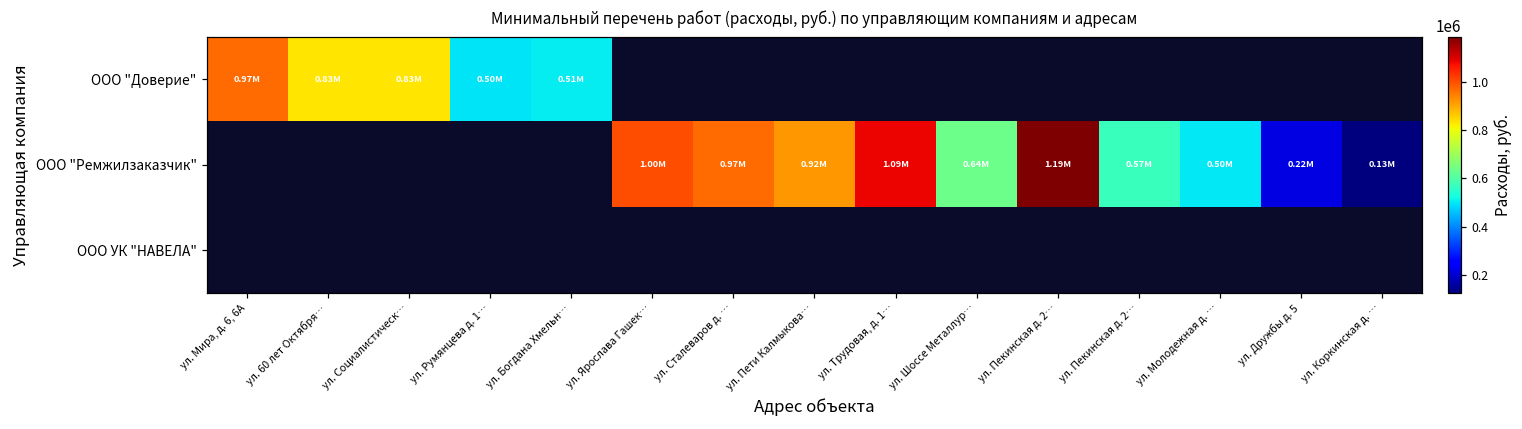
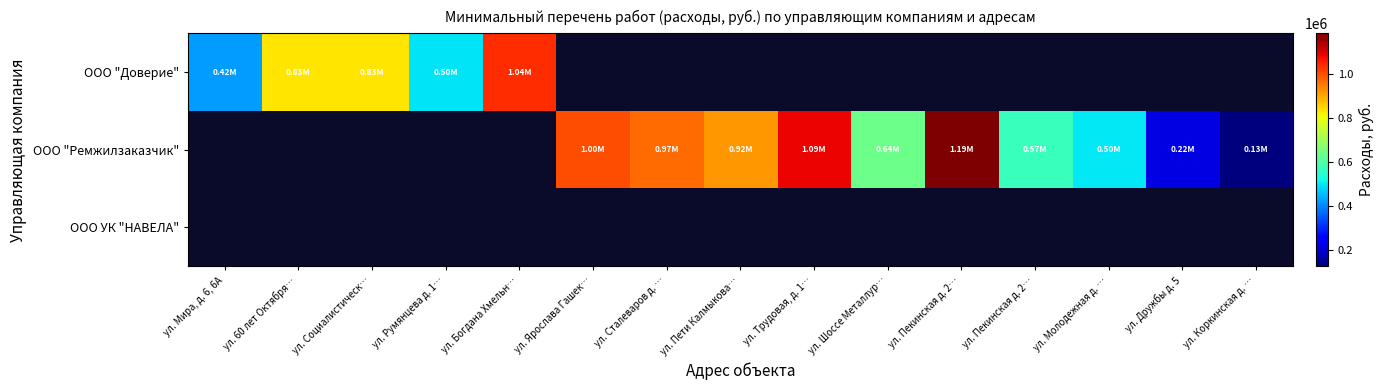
ООО "Доверие", ул. Мира, д. 6, 6А: 0.97M -> 0.42M
ООО "Доверие", ул. Богдана Хмельн…: 0.51M -> 1.04M
